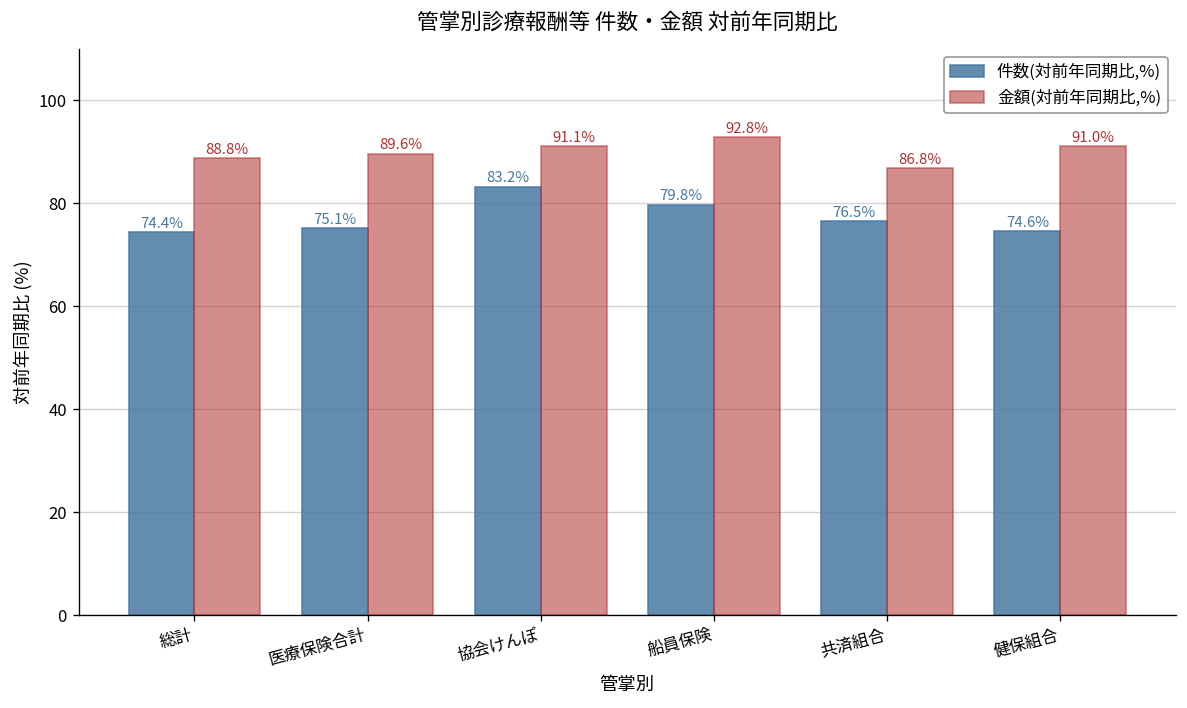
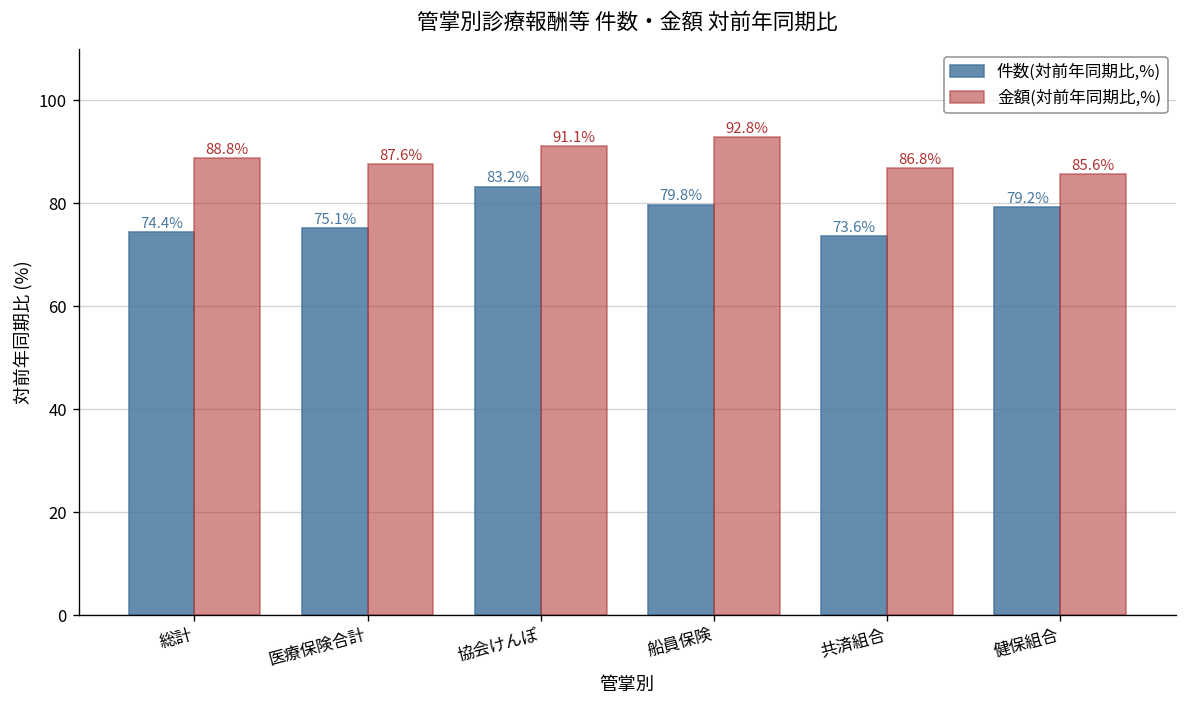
金額(対前年同期比,%), 医療保険合計: 89.6% -> 87.6%
件数(対前年同期比,%), 共済組合: 76.5% -> 73.6%
件数(対前年同期比,%), 健保組合: 74.6% -> 79.2%
金額(対前年同期比,%), 健保組合: 91.0% -> 85.6%
